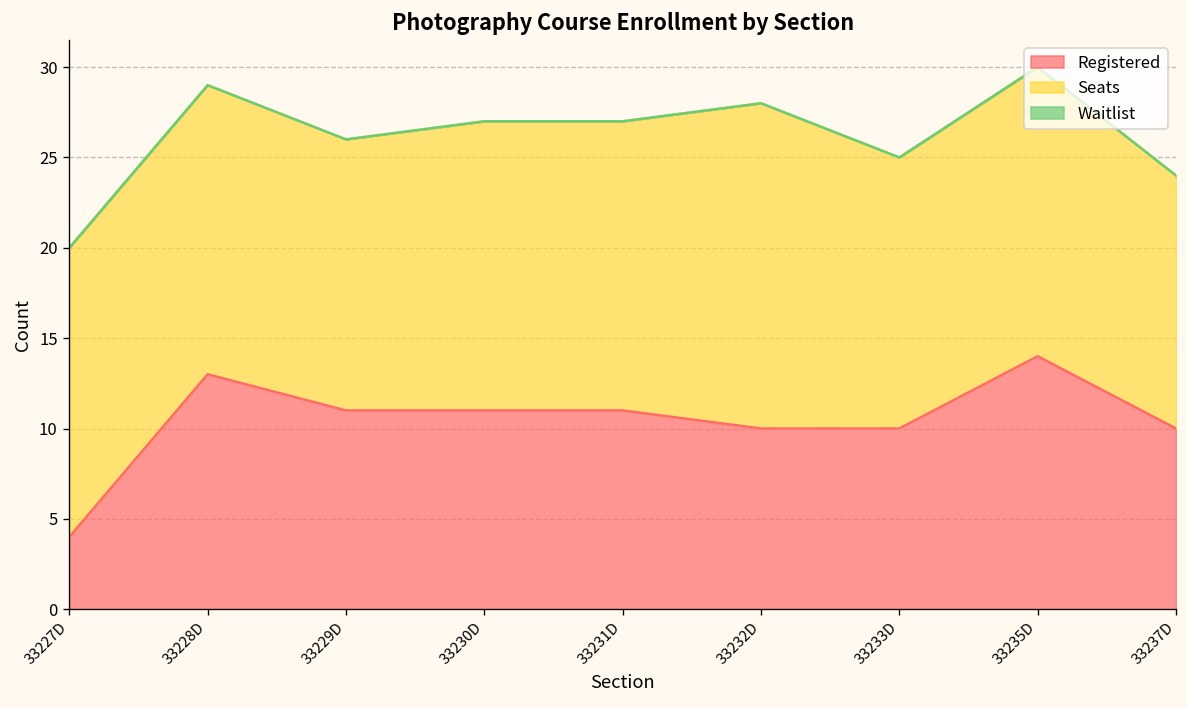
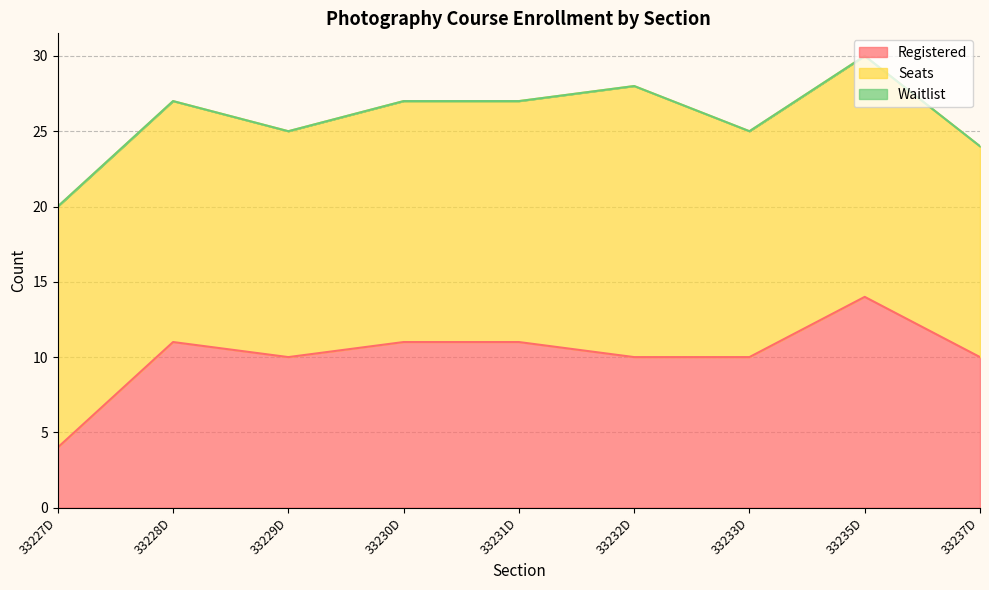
Registered, 33228D: 13 -> 11
Registered, 33229D: 11 -> 10
